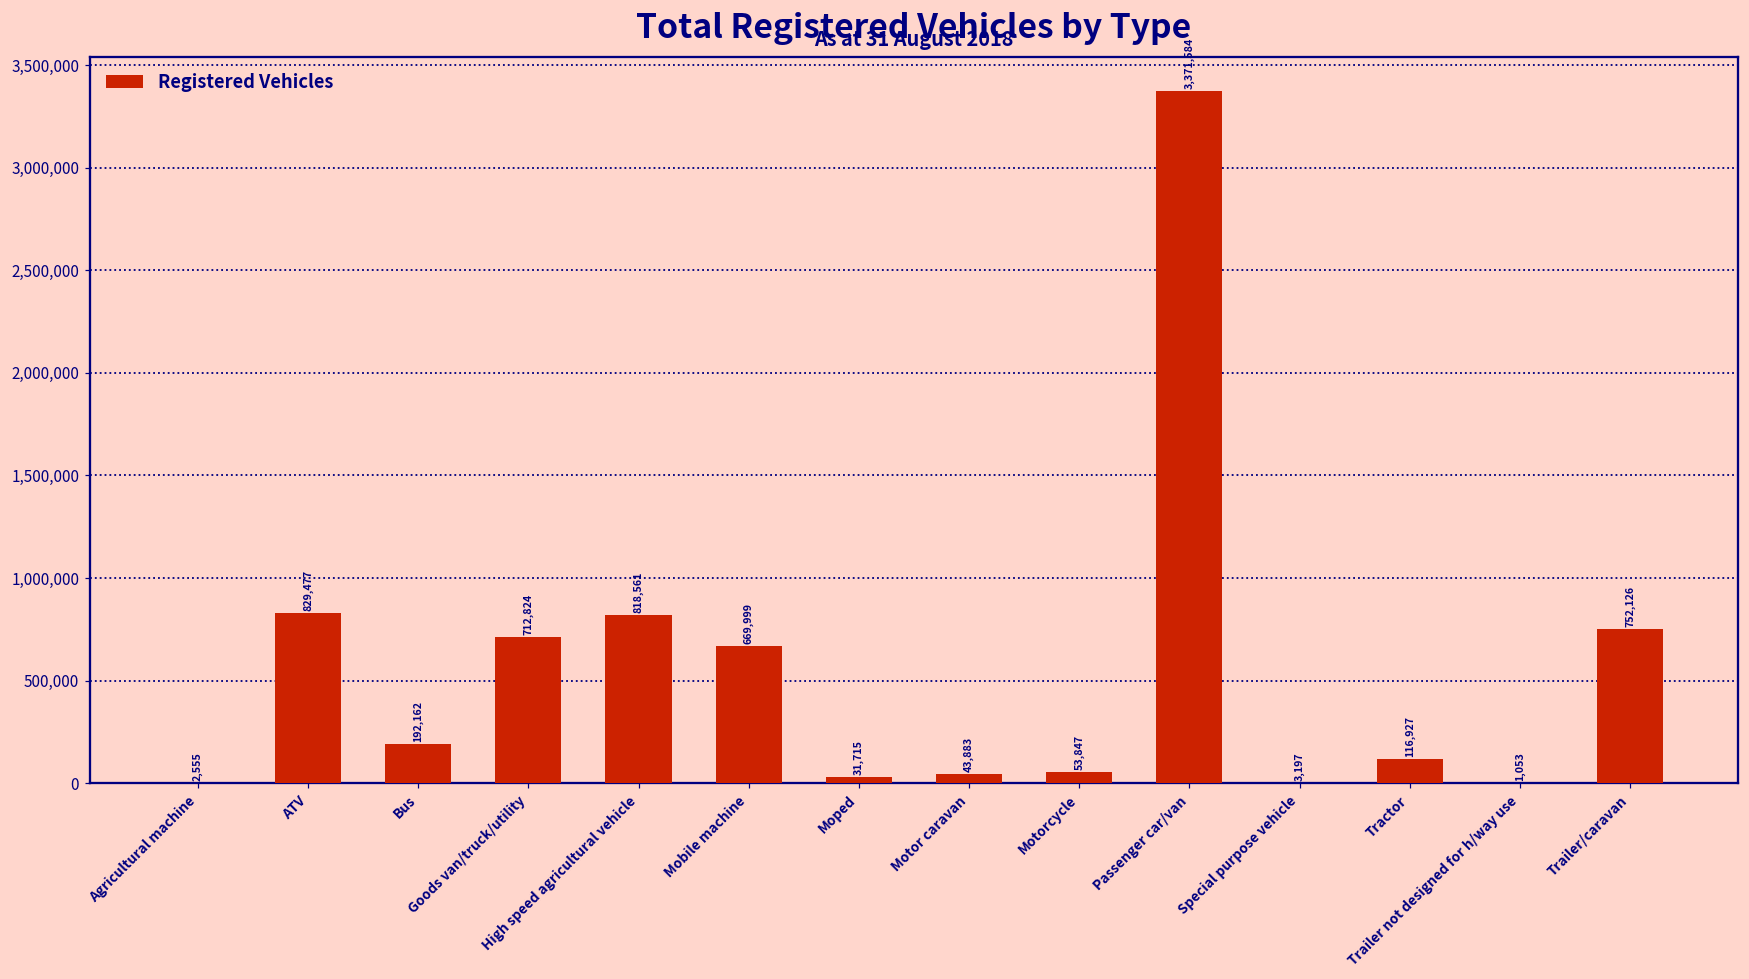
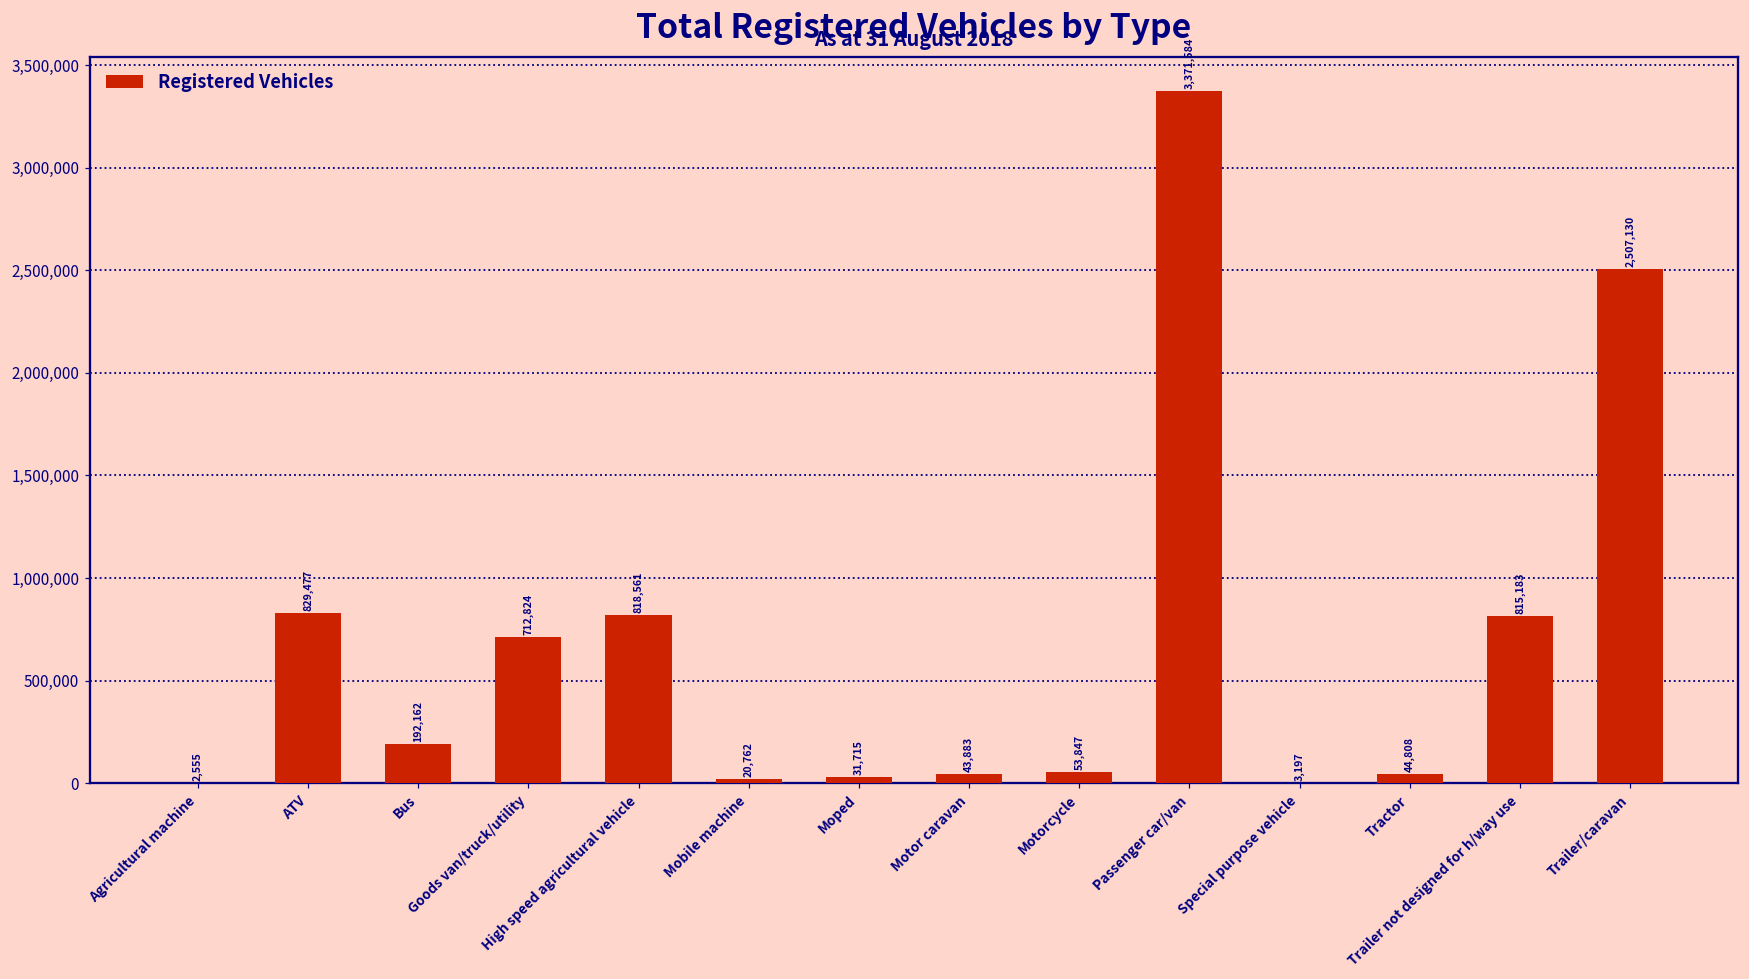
Mobile machine: 669,999 -> 20,762
Tractor: 116,927 -> 44,808
Trailer not designed for h/way use: 1,053 -> 815,183
Trailer/caravan: 752,126 -> 2,507,130
